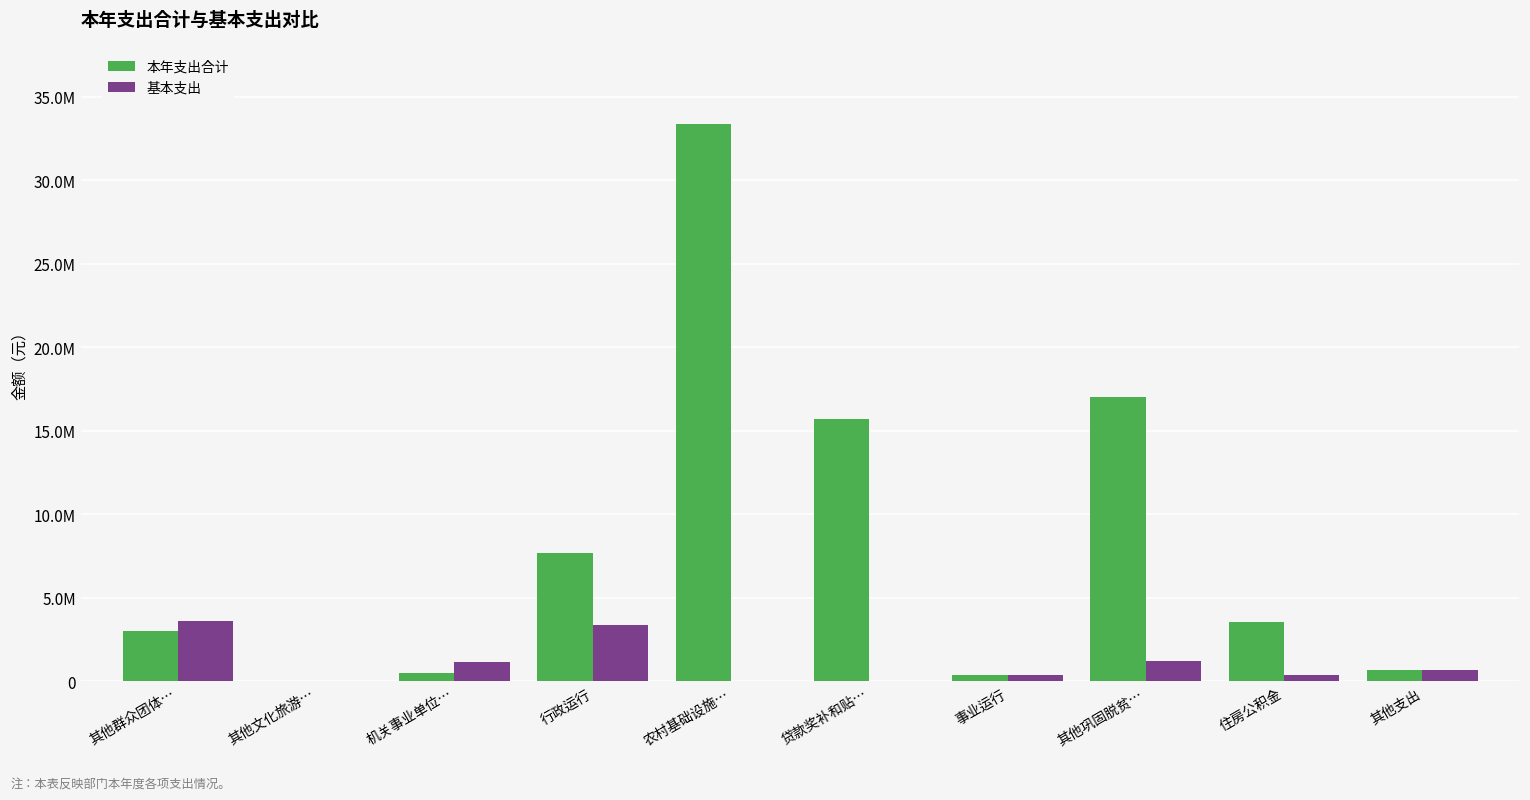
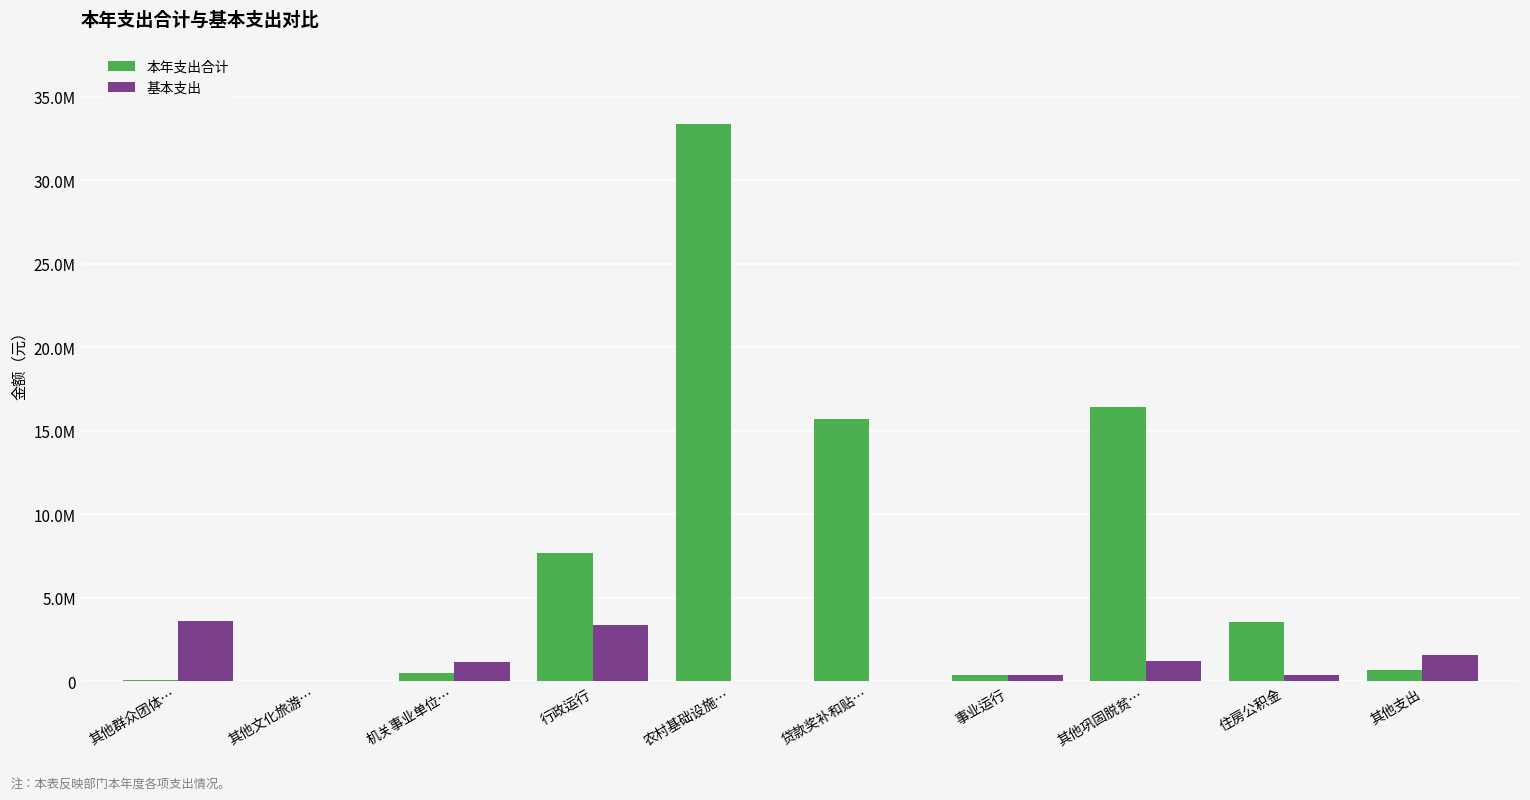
本年支出合计, 其他群众团体…: 3000000 -> 100000
本年支出合计, 其他巩固脱贫…: 17000000 -> 16500000
基本支出, 其他支出: 700000 -> 1600000
